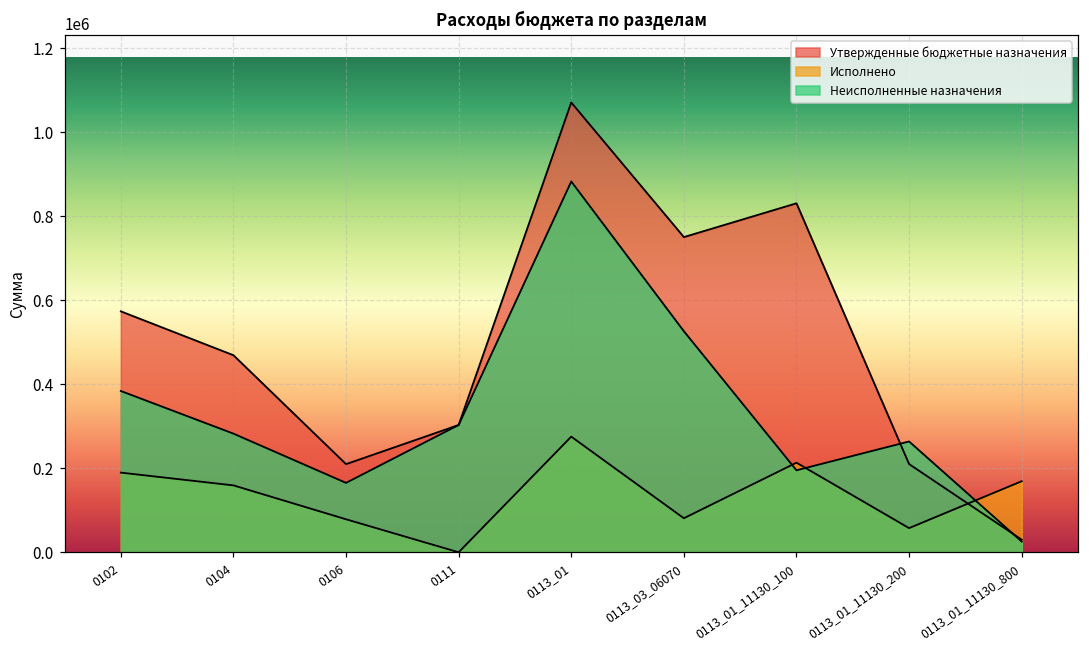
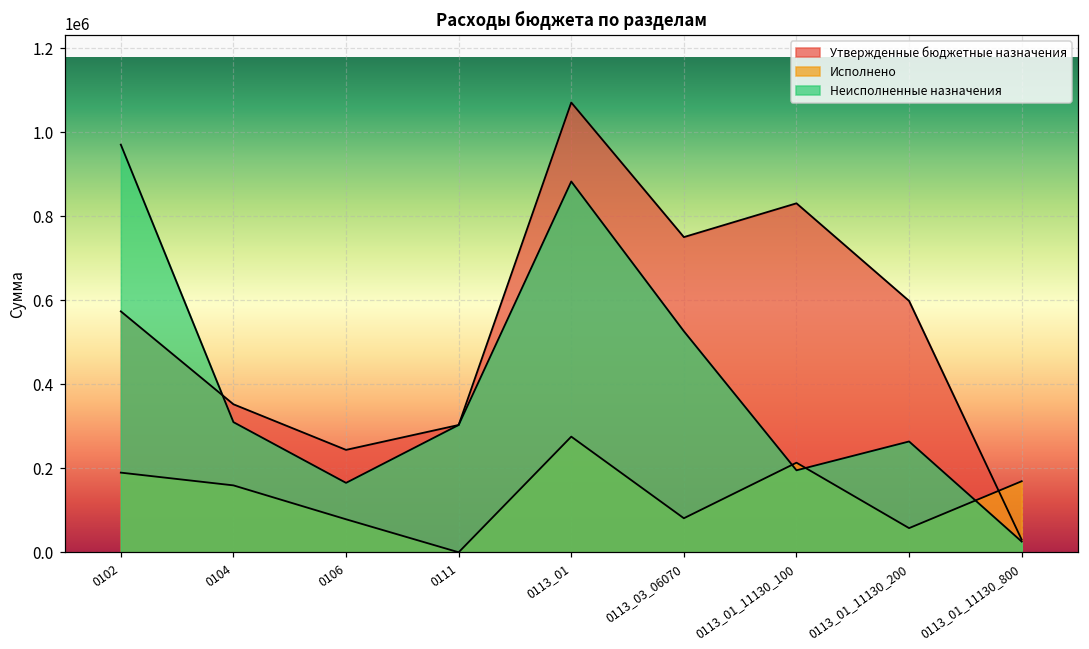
Неисполненные назначения, 0102: 380000 -> 970000
Утвержденные бюджетные назначения, 0104: 470000 -> 350000
Неисполненные назначения, 0104: 280000 -> 310000
Утвержденные бюджетные назначения, 0106: 210000 -> 240000
Утвержденные бюджетные назначения, 0113_01_11130_200: 210000 -> 600000
